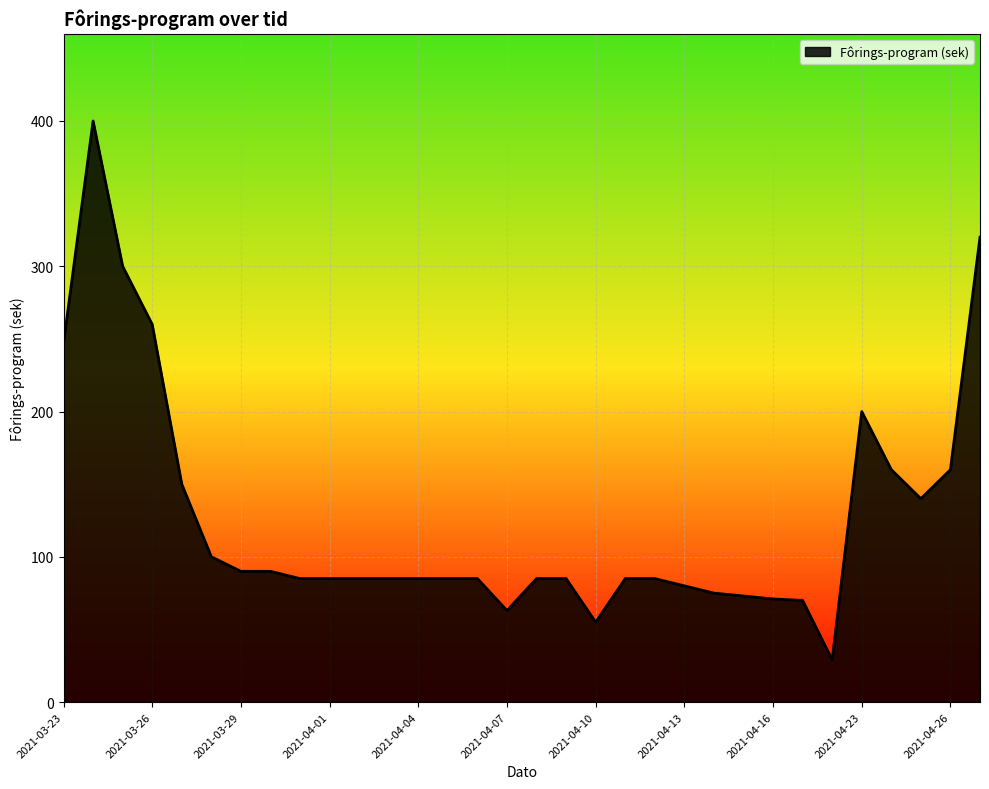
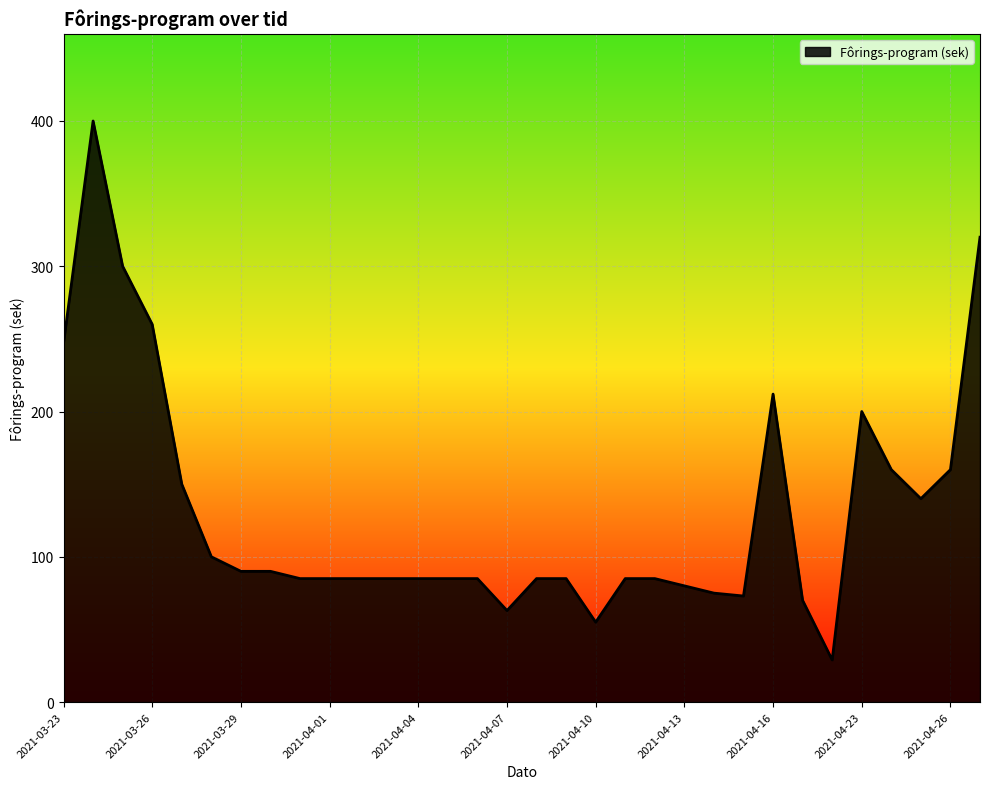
2021-04-16: 71 -> 212
